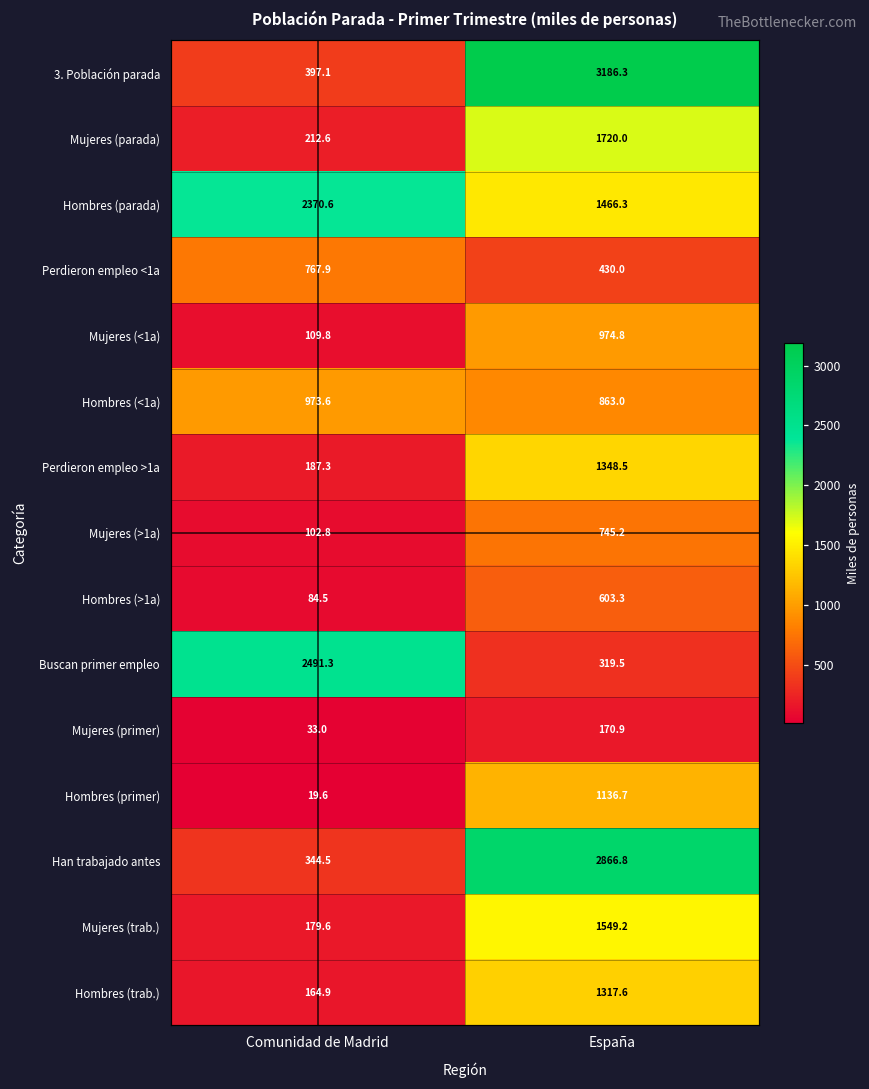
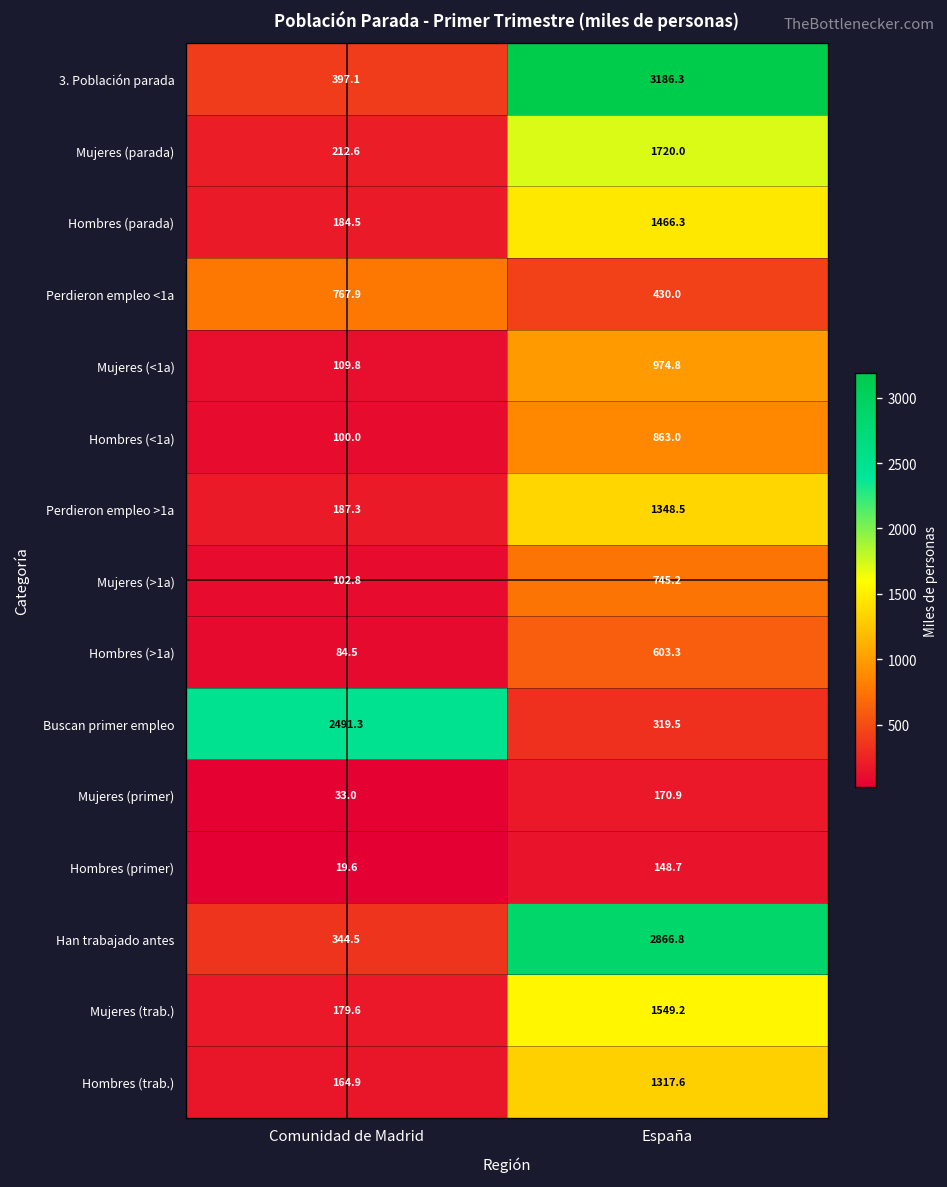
Hombres (parada), Comunidad de Madrid: 2370.6 -> 184.5
Hombres (<1a), Comunidad de Madrid: 973.6 -> 100.0
Hombres (primer), España: 1136.7 -> 148.7
